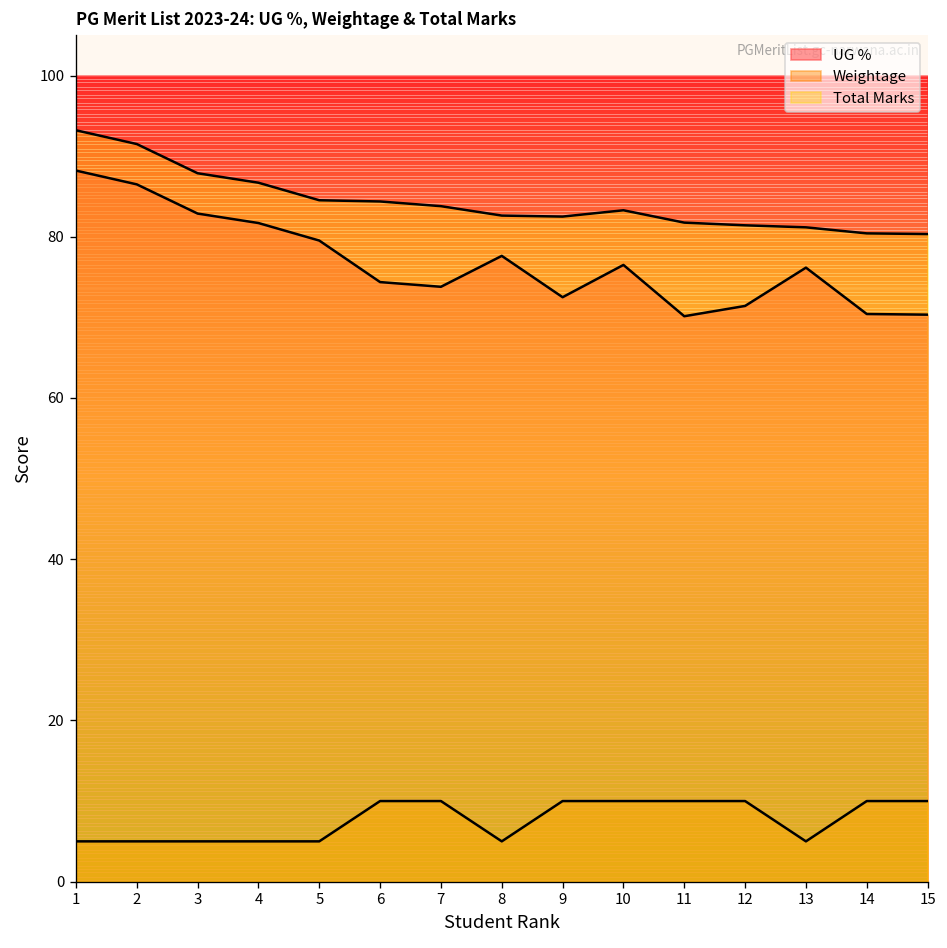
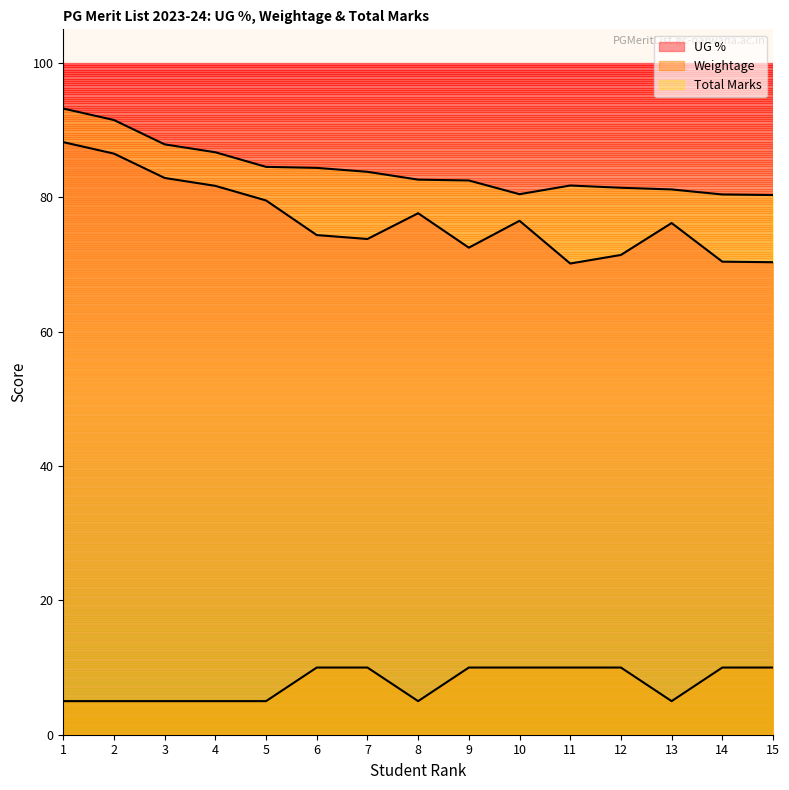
Total Marks, 10: 83 -> 80
